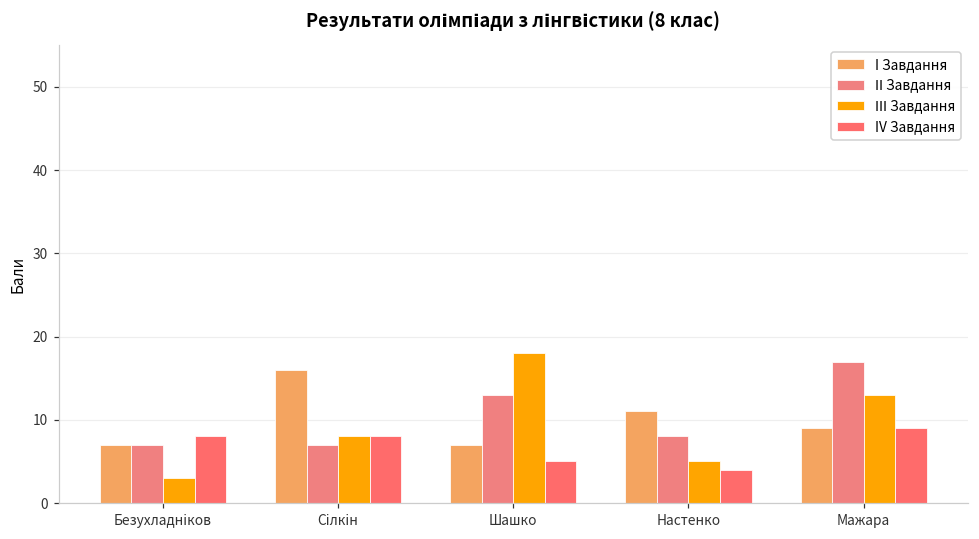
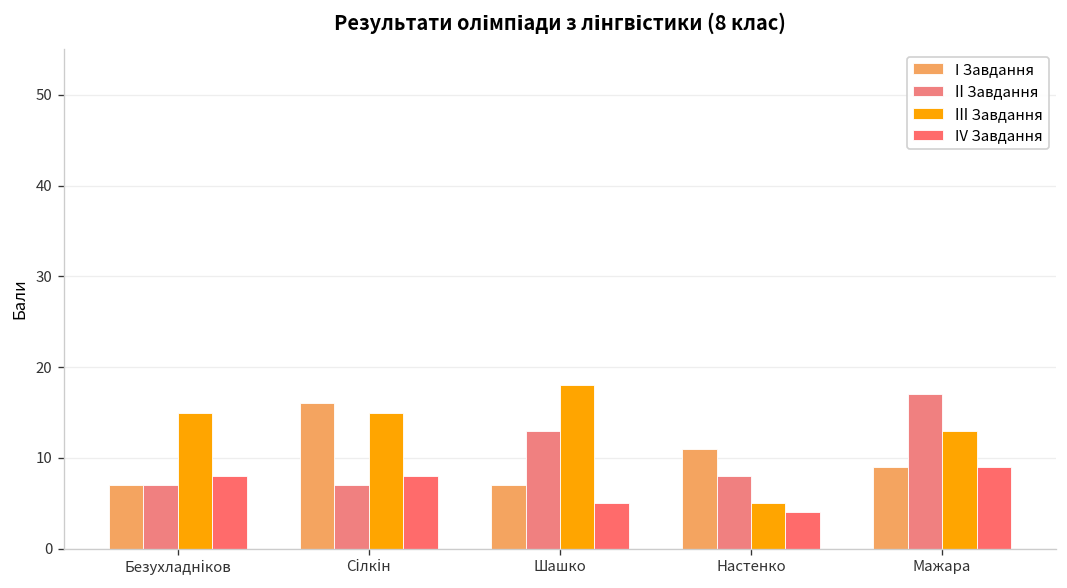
ІІІ Завдання, Безухладніков: 3 -> 15
ІІІ Завдання, Сілкін: 8 -> 15
